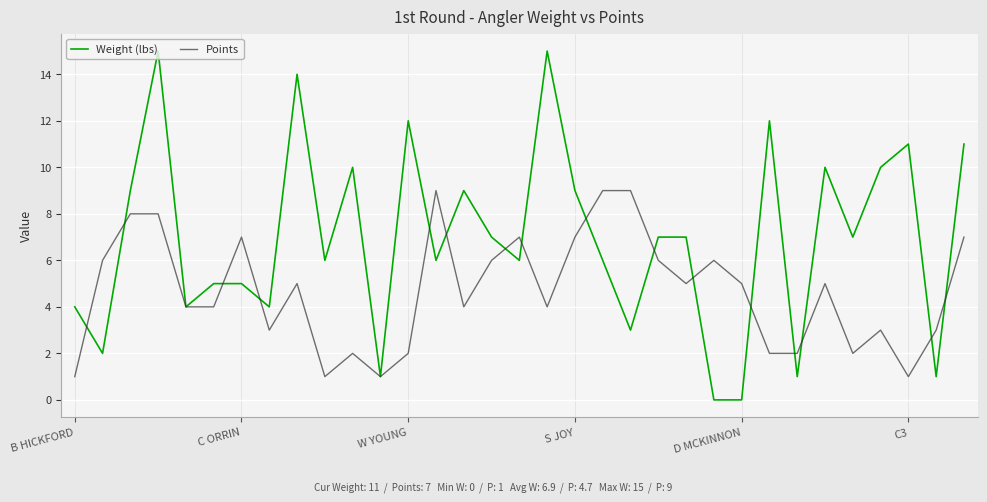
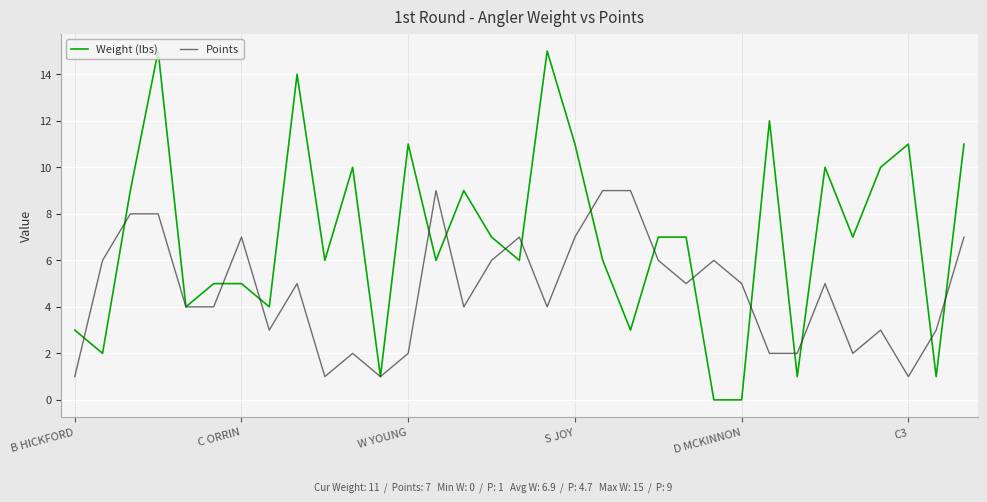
Weight (lbs), B HICKFORD: 4 -> 3
Weight (lbs), W YOUNG: 12 -> 11
Weight (lbs), S JOY: 9 -> 11
